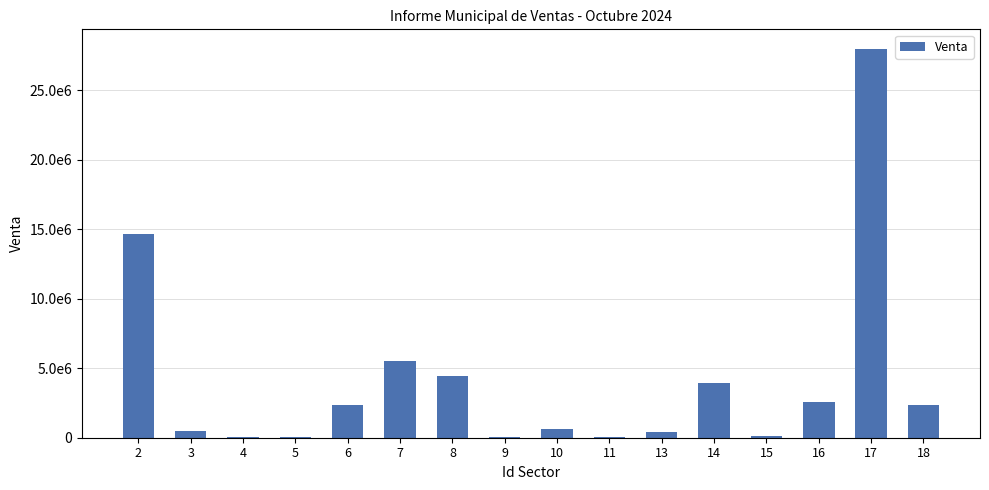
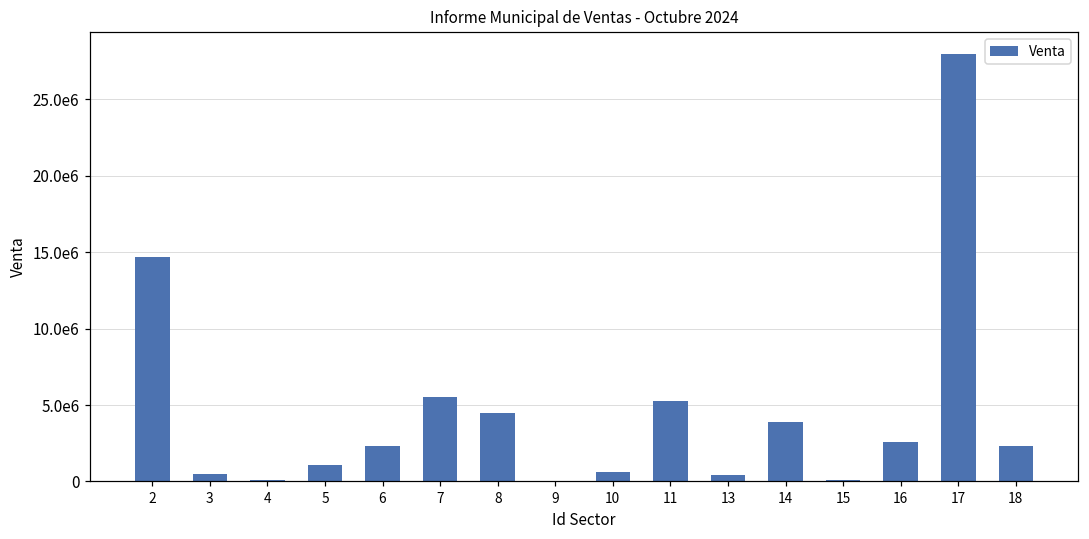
5: 0 -> 1100000
11: 100000 -> 5300000
